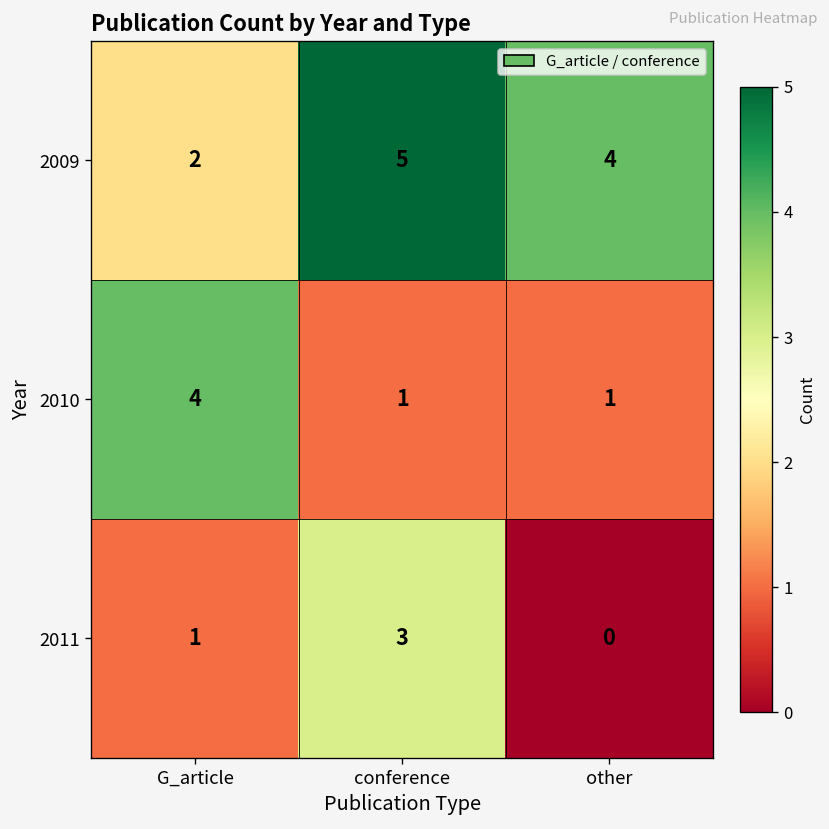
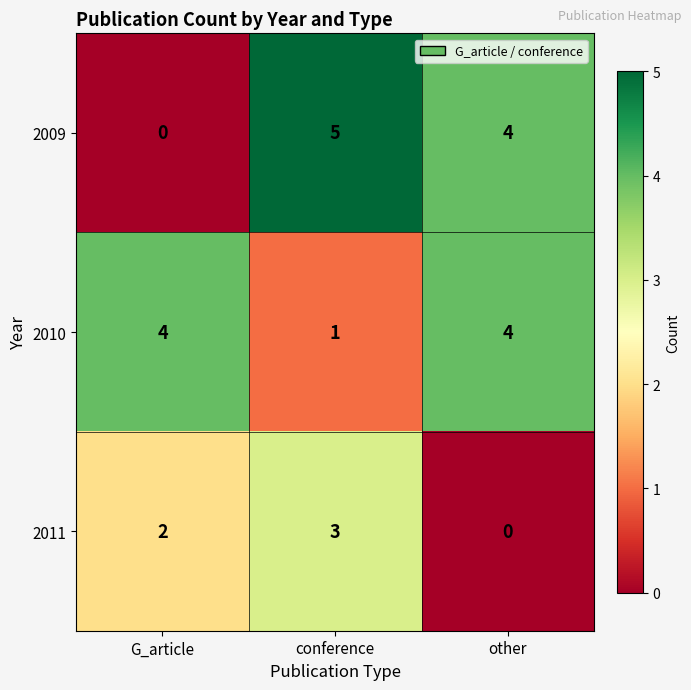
2009, G_article: 2 -> 0
2010, other: 1 -> 4
2011, G_article: 1 -> 2
